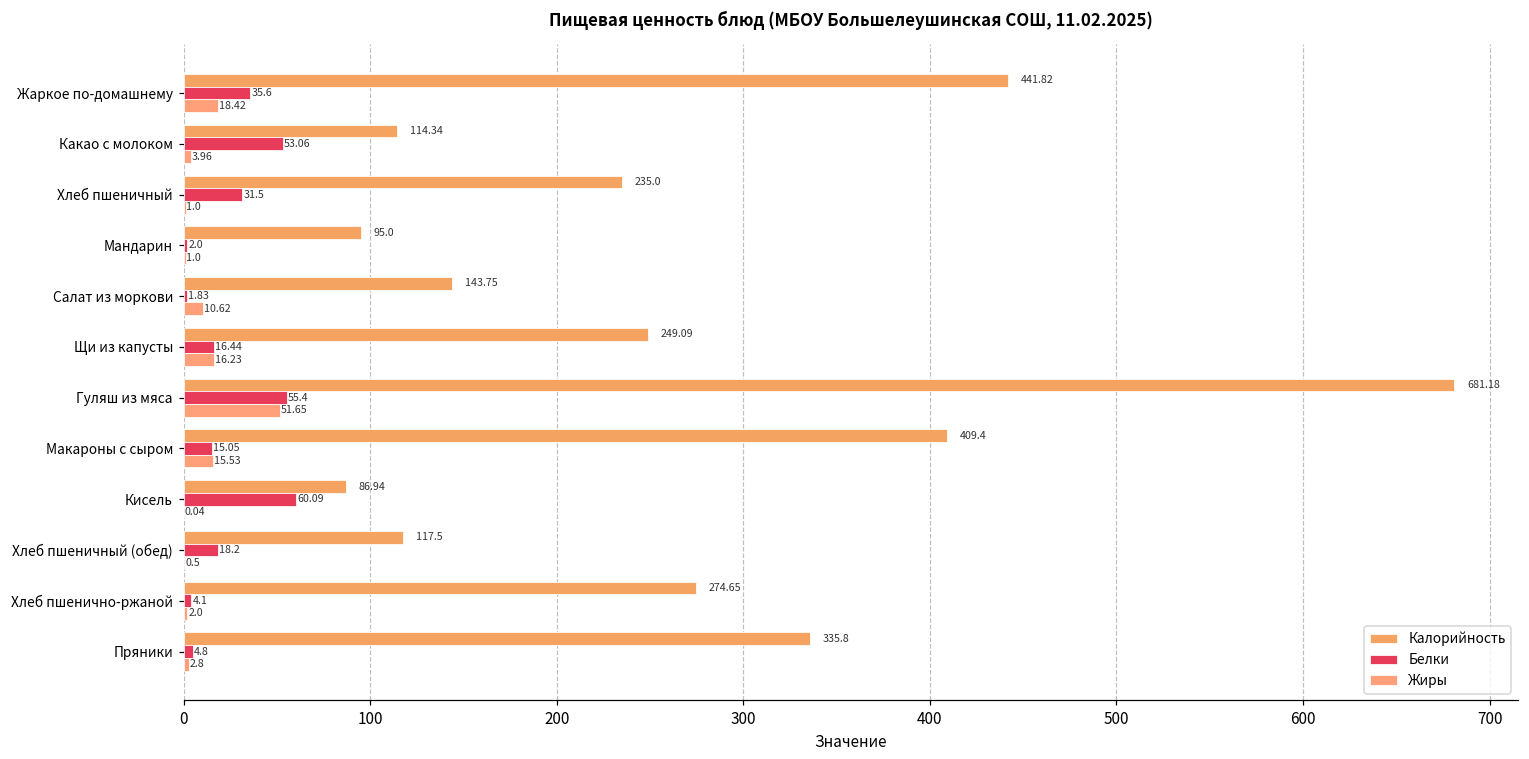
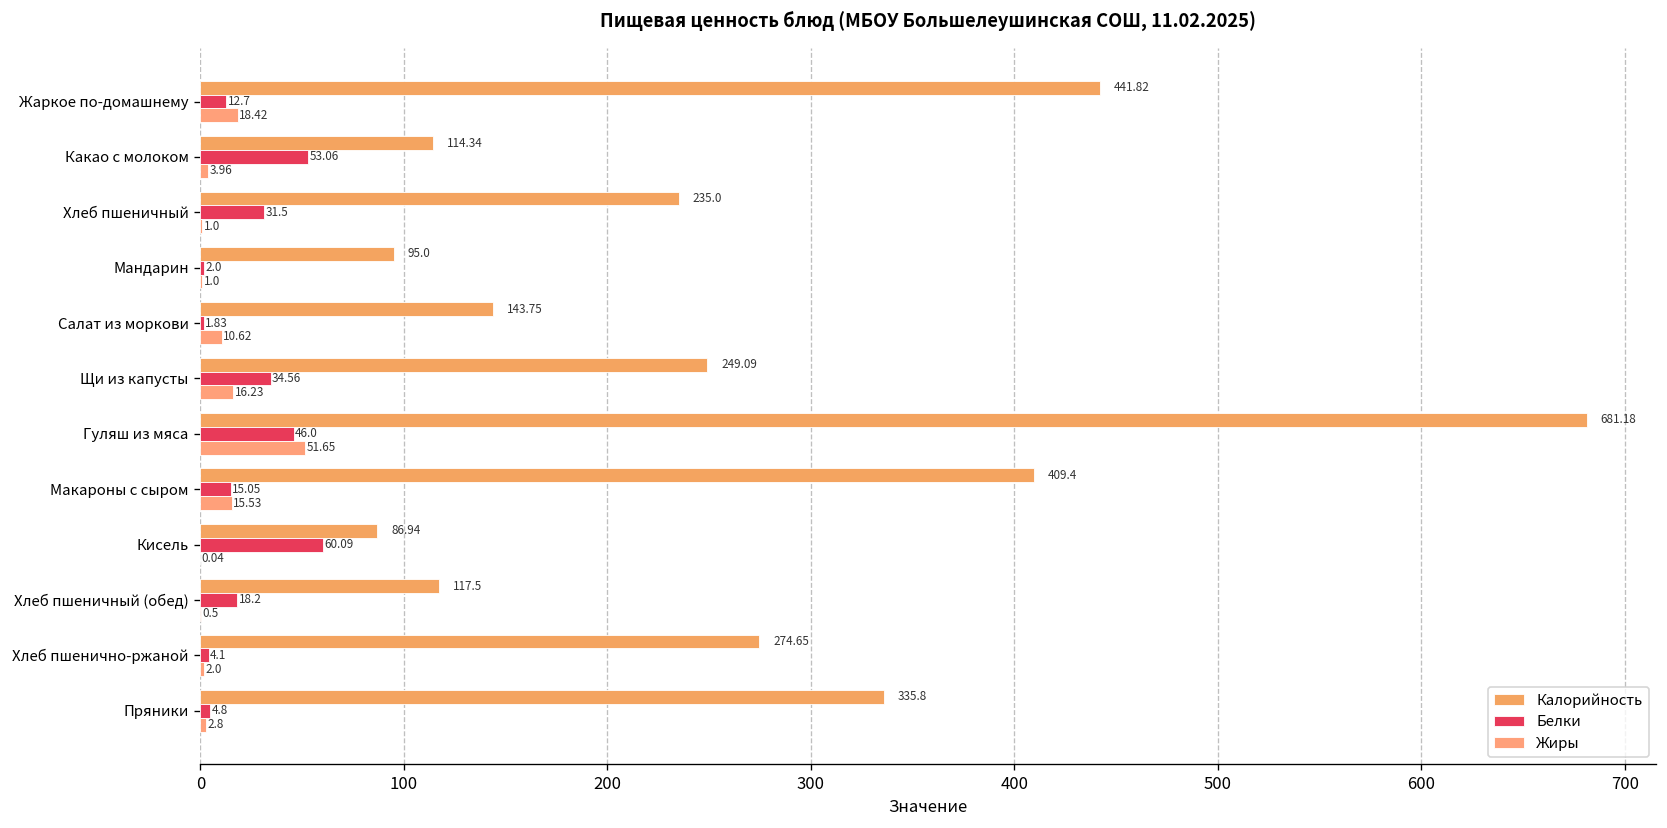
Белки, Жаркое по-домашнему: 35.6 -> 12.7
Белки, Щи из капусты: 16.44 -> 34.56
Белки, Гуляш из мяса: 55.4 -> 46.0
